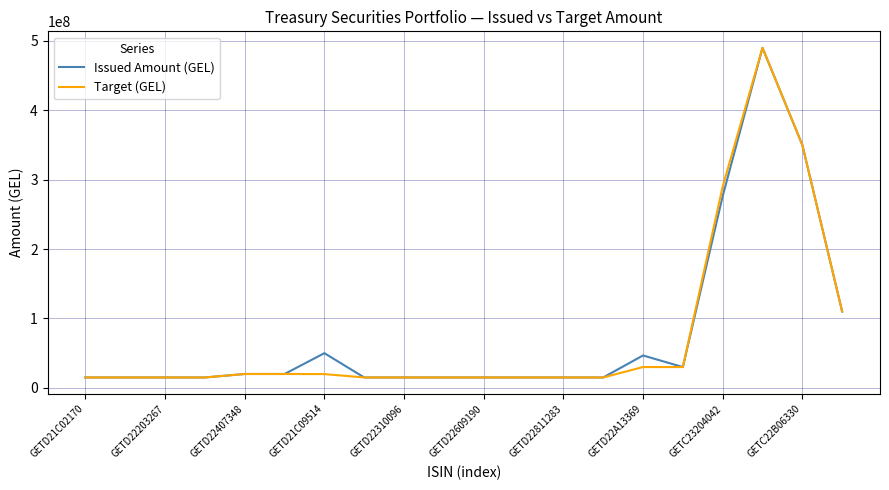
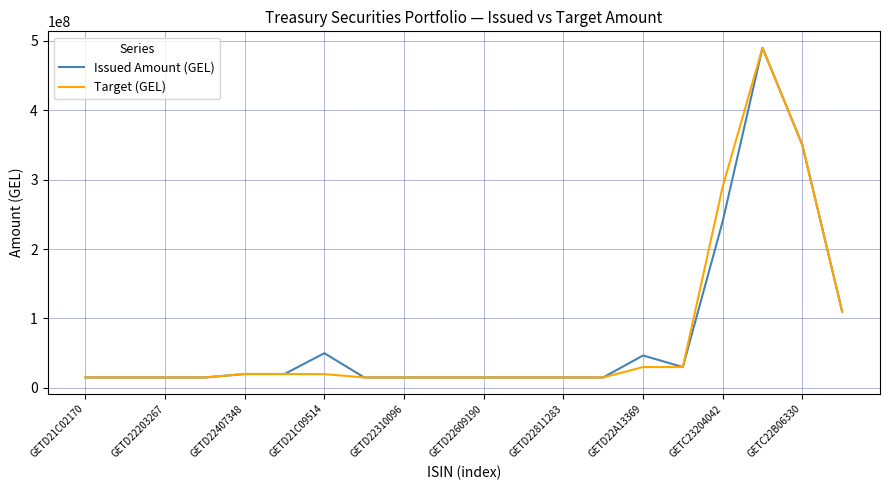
Issued Amount (GEL), GETC23204042: 280000000 -> 240000000
